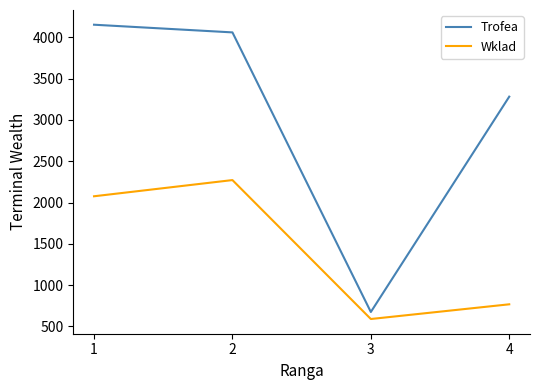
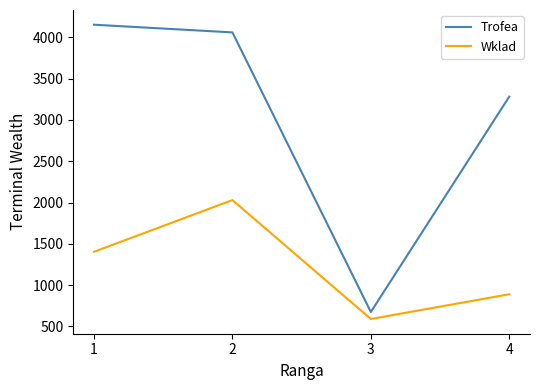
Wklad, 1: 2100 -> 1400
Wklad, 2: 2300 -> 2000
Wklad, 4: 800 -> 900
